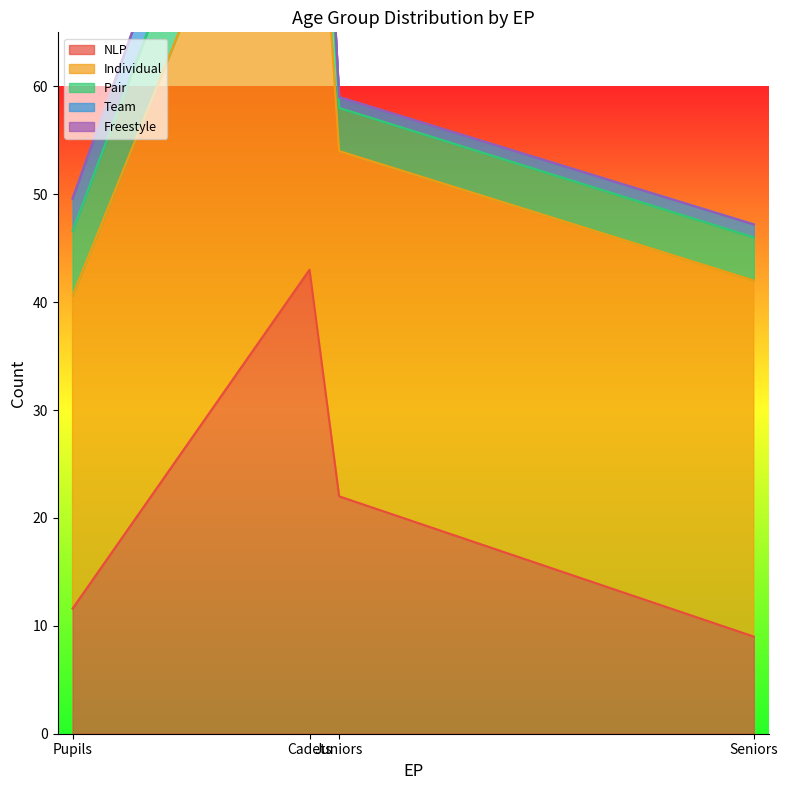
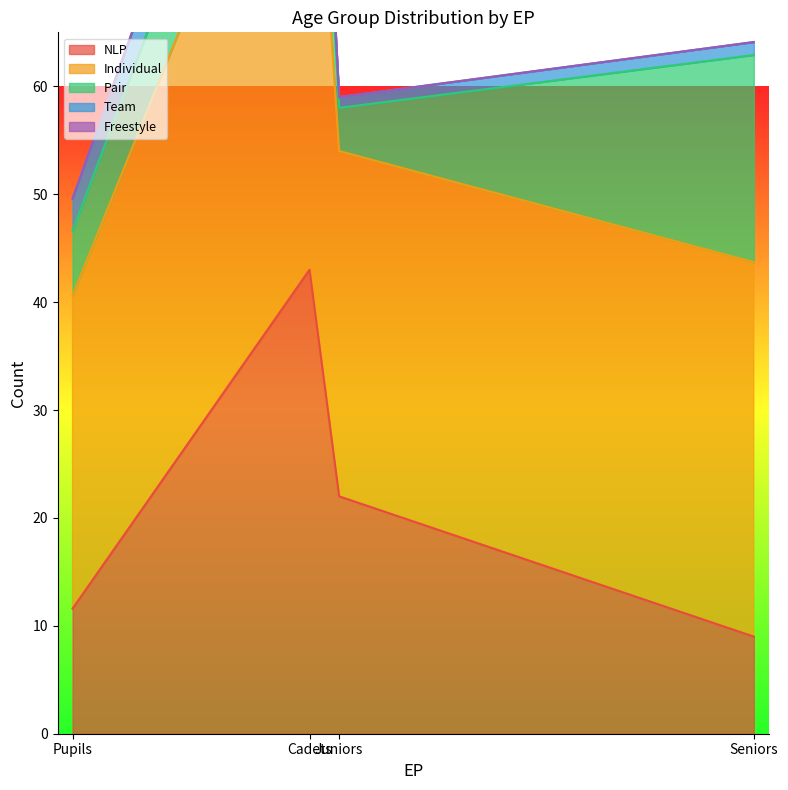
Individual, Seniors: 33.0 -> 34.7
Pair, Seniors: 4.0 -> 19.2
